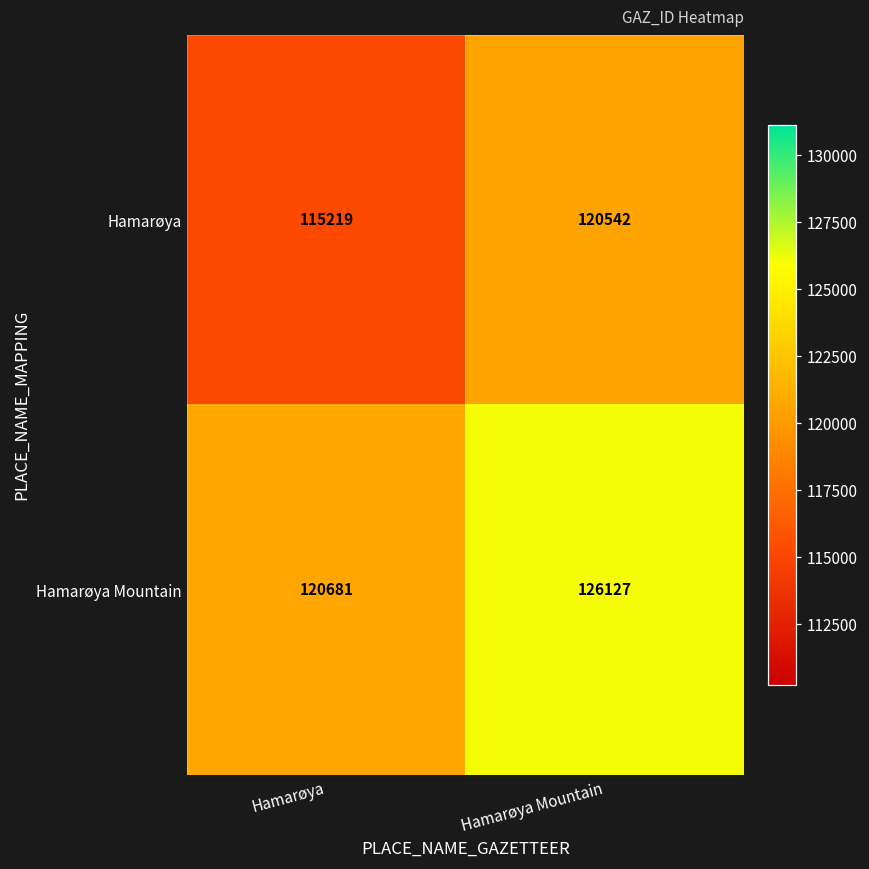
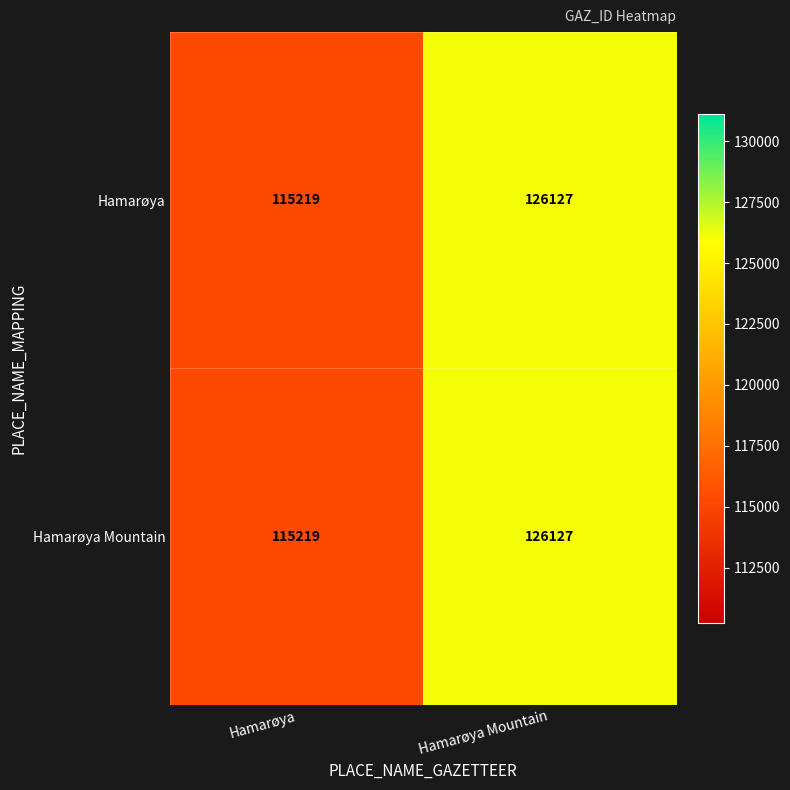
Hamarøya, Hamarøya Mountain: 120542 -> 126127
Hamarøya Mountain, Hamarøya: 120681 -> 115219
